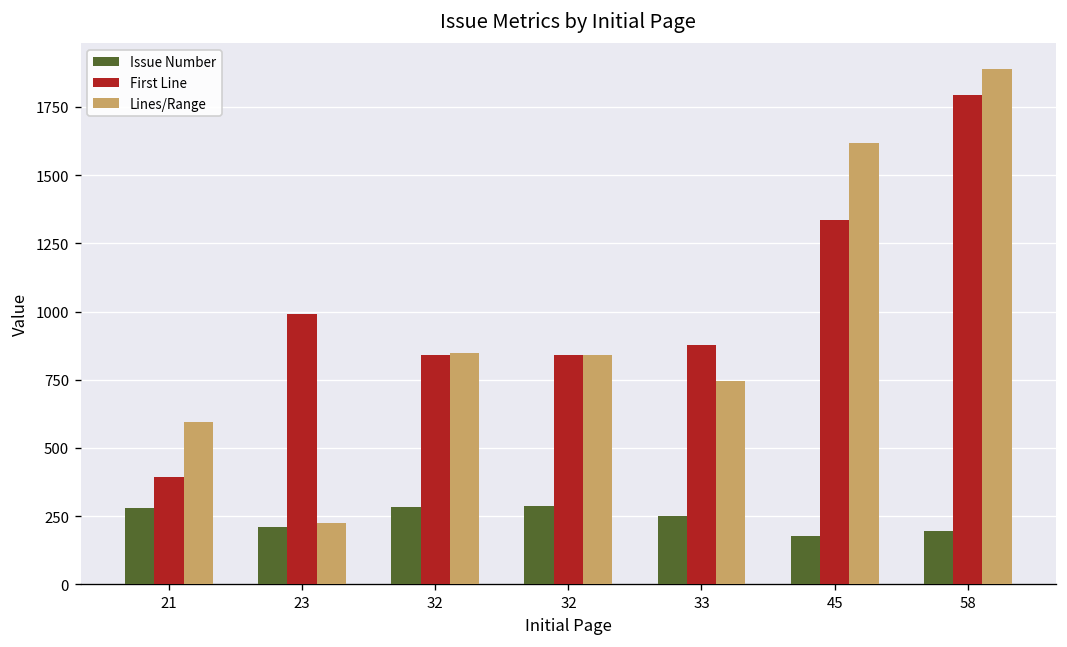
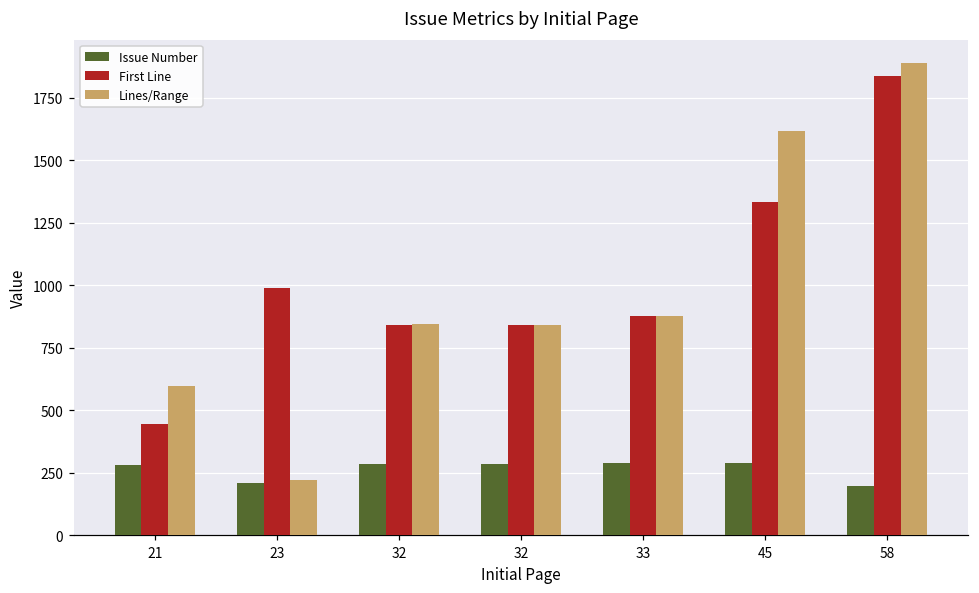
First Line, 21: 400 -> 440
Issue Number, 33: 250 -> 290
Lines/Range, 33: 750 -> 880
Issue Number, 45: 180 -> 290
First Line, 58: 1790 -> 1840
